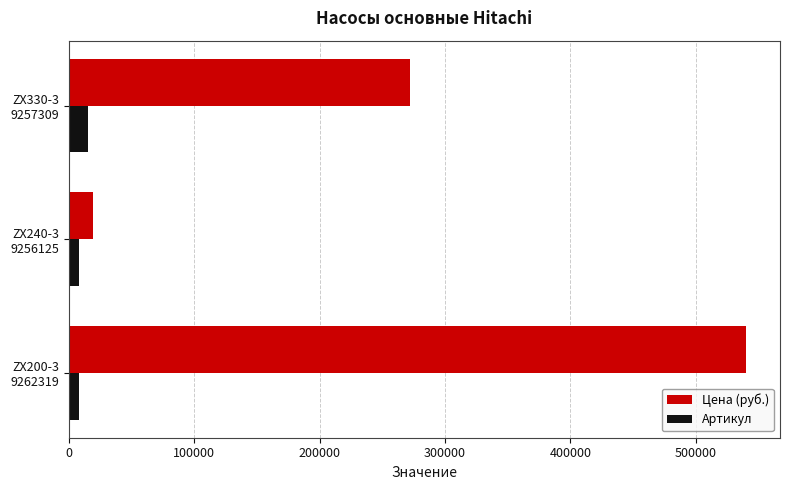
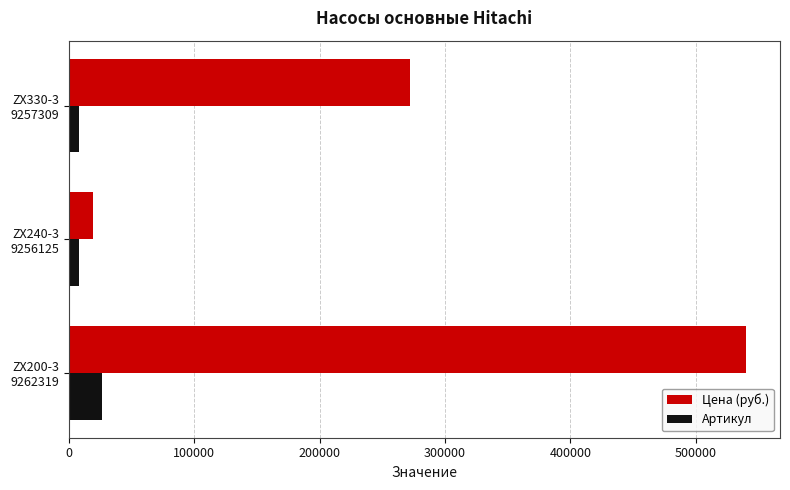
Артикул, ZX330-3 9257309: 16000 -> 8000
Артикул, ZX200-3 9262319: 8000 -> 26000
